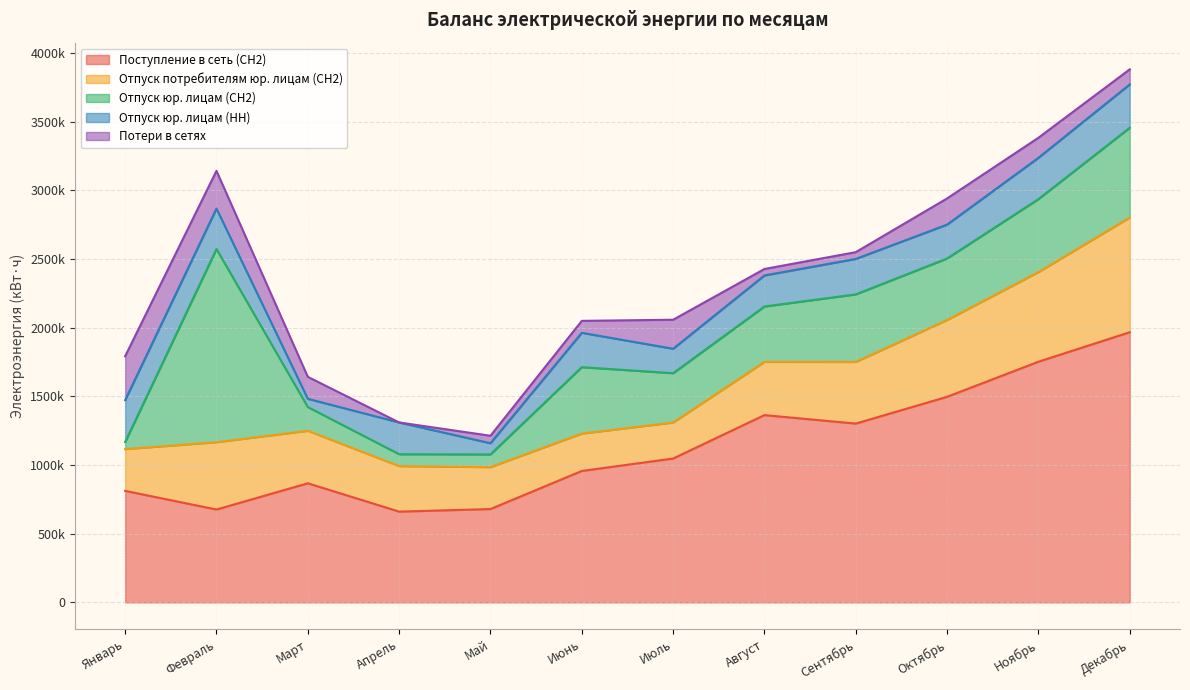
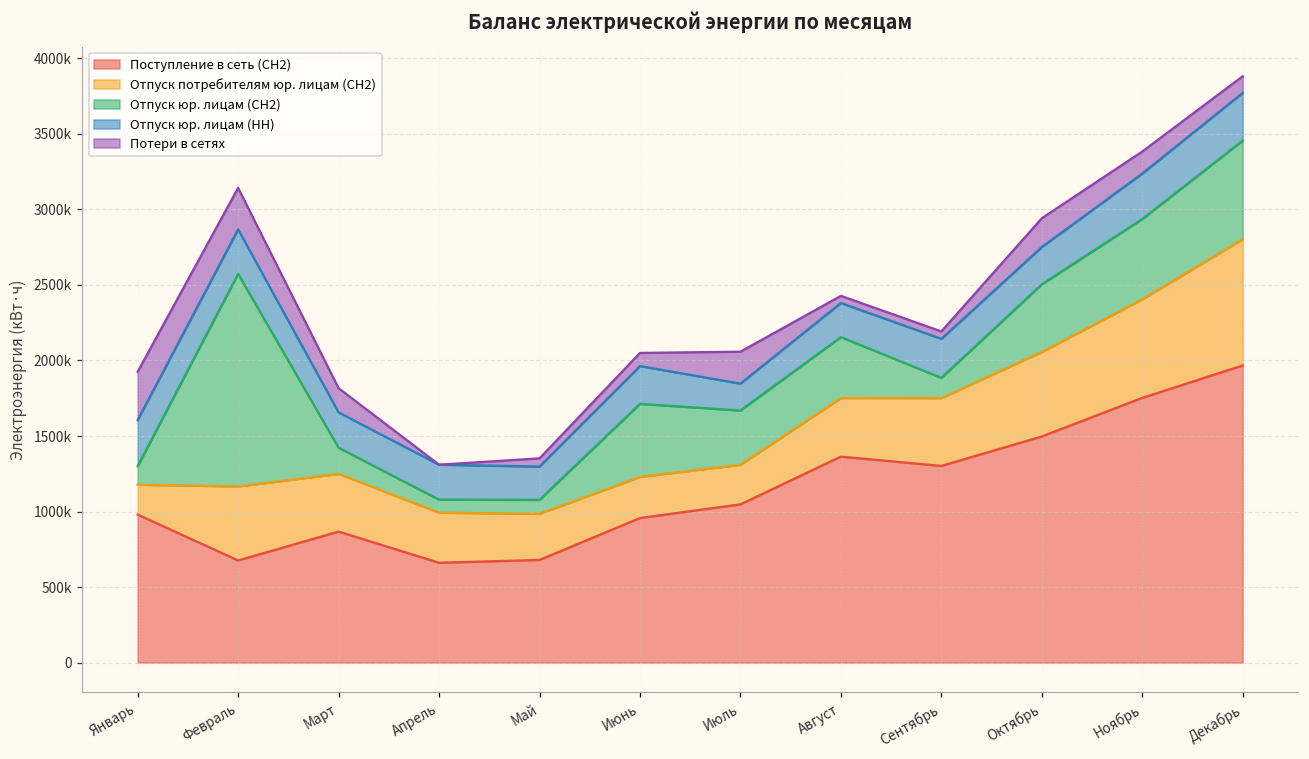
Поступление в сеть (СН2), Январь: 810000 -> 980000
Отпуск потребителям юр. лицам (СН2), Январь: 300000 -> 200000
Отпуск юр. лицам (СН2), Январь: 50000 -> 120000
Отпуск юр. лицам (НН), Март: 60000 -> 230000
Отпуск юр. лицам (НН), Май: 80000 -> 220000
Отпуск юр. лицам (СН2), Сентябрь: 490000 -> 130000
